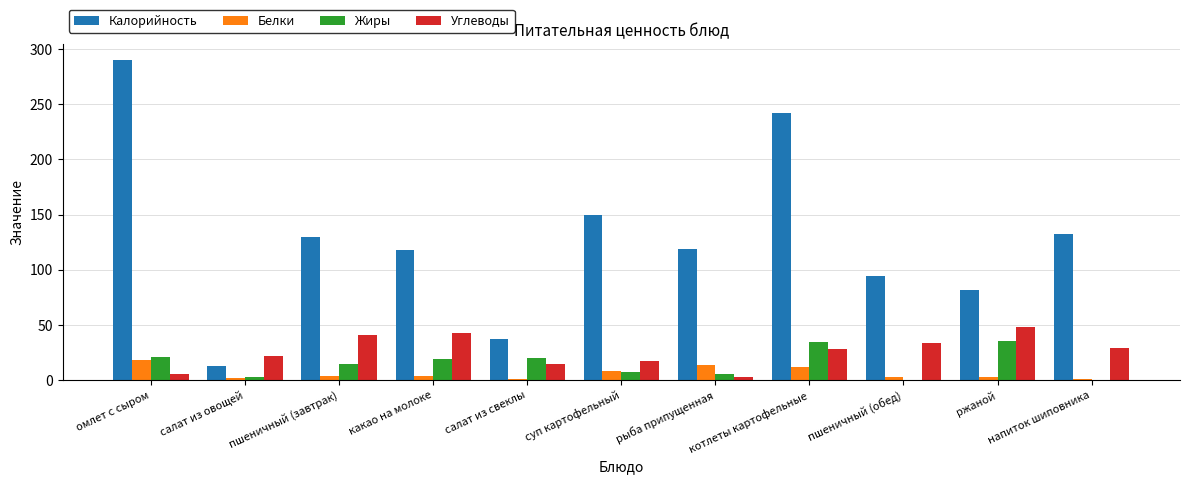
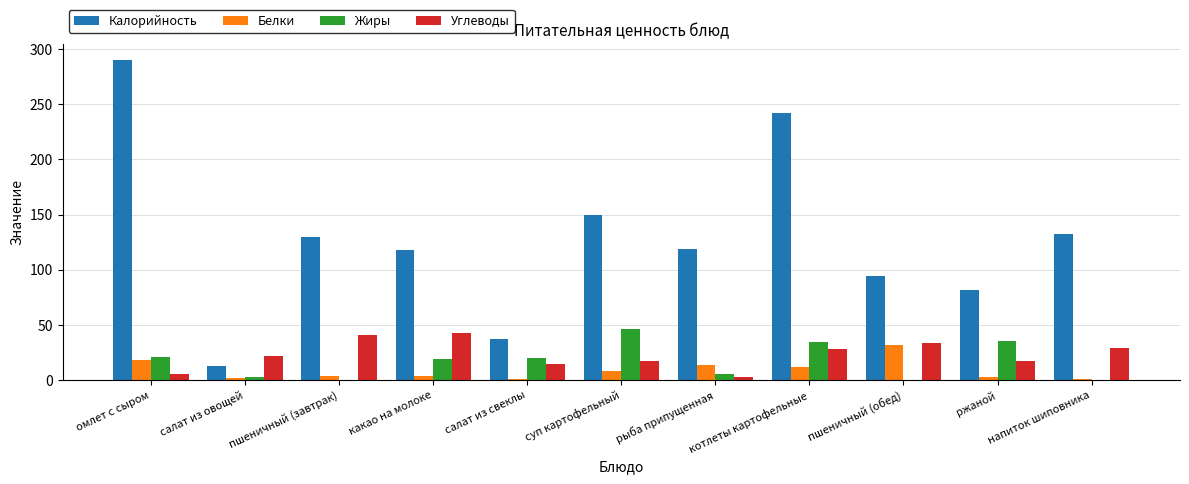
Жиры, пшеничный (завтрак): 14 -> 0
Жиры, суп картофельный: 8 -> 46
Белки, пшеничный (обед): 3 -> 32
Углеводы, ржаной: 48 -> 17
